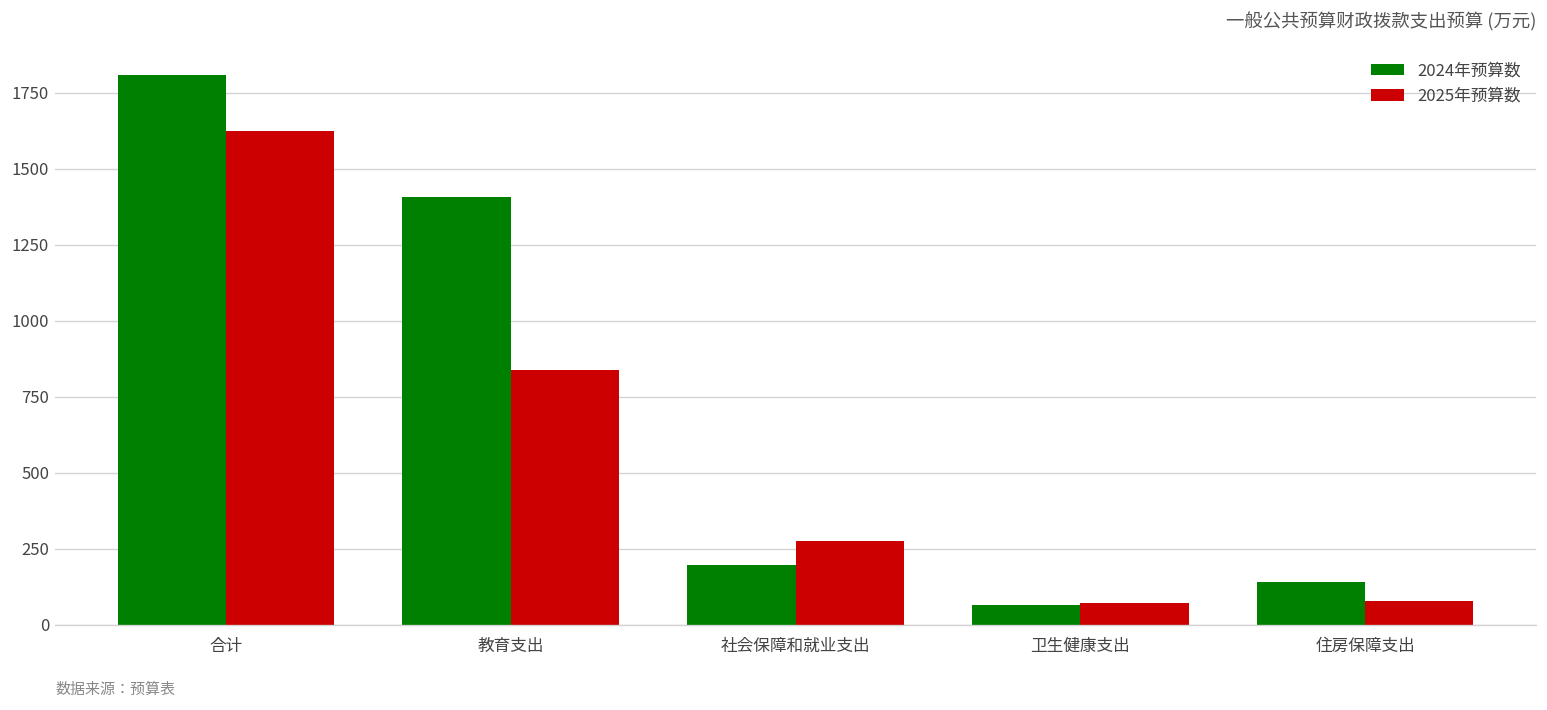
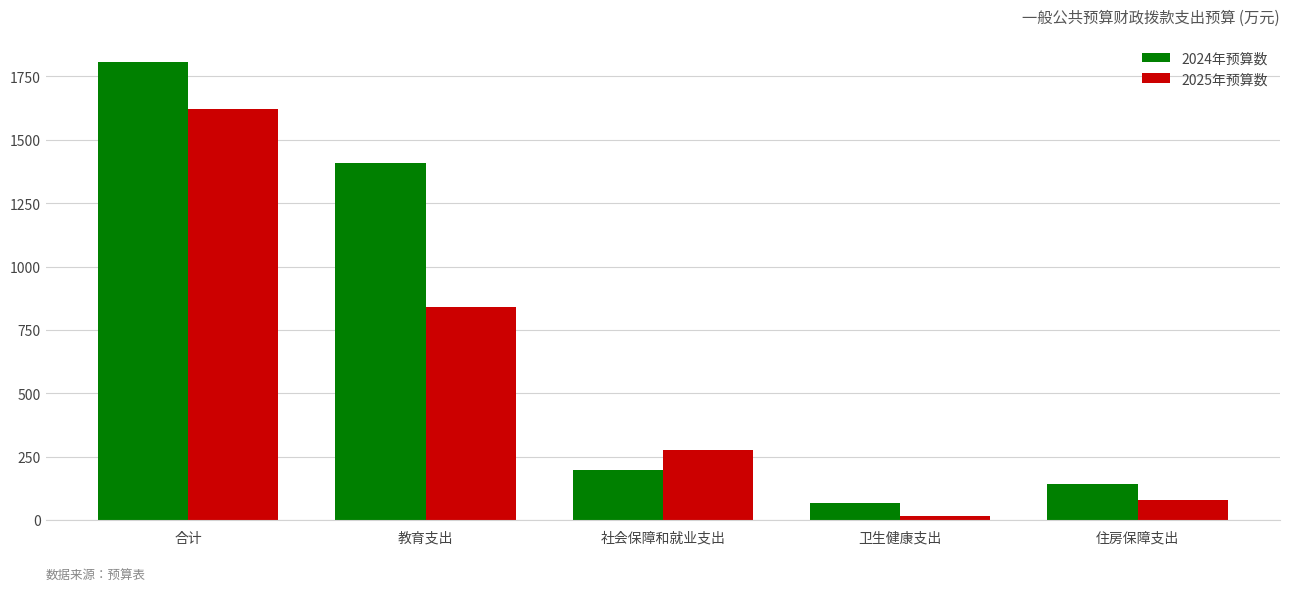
2025年预算数, 卫生健康支出: 70 -> 20
